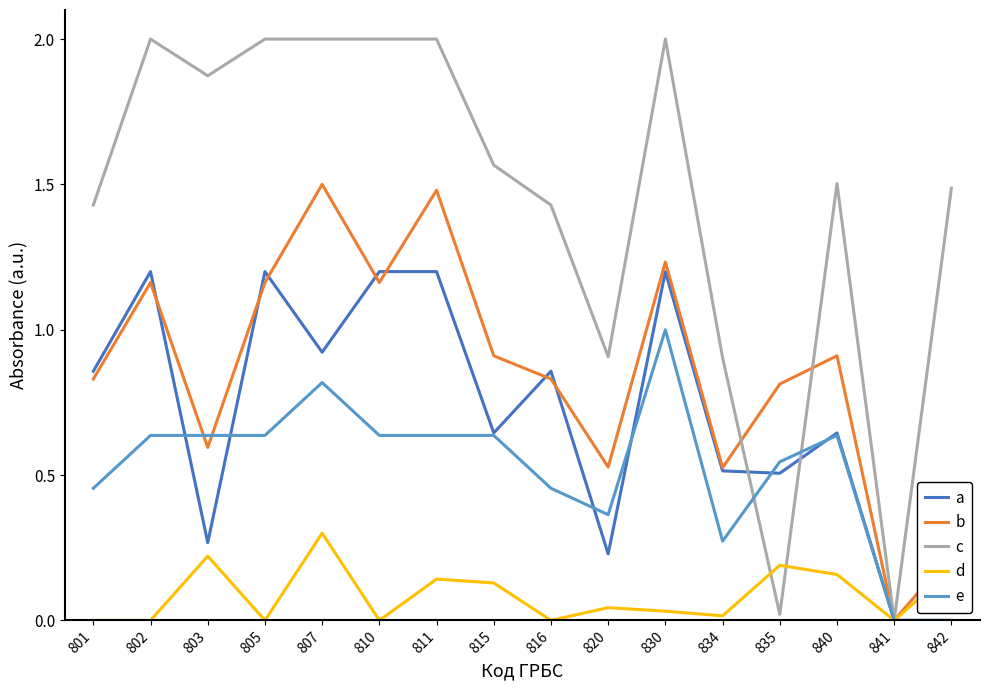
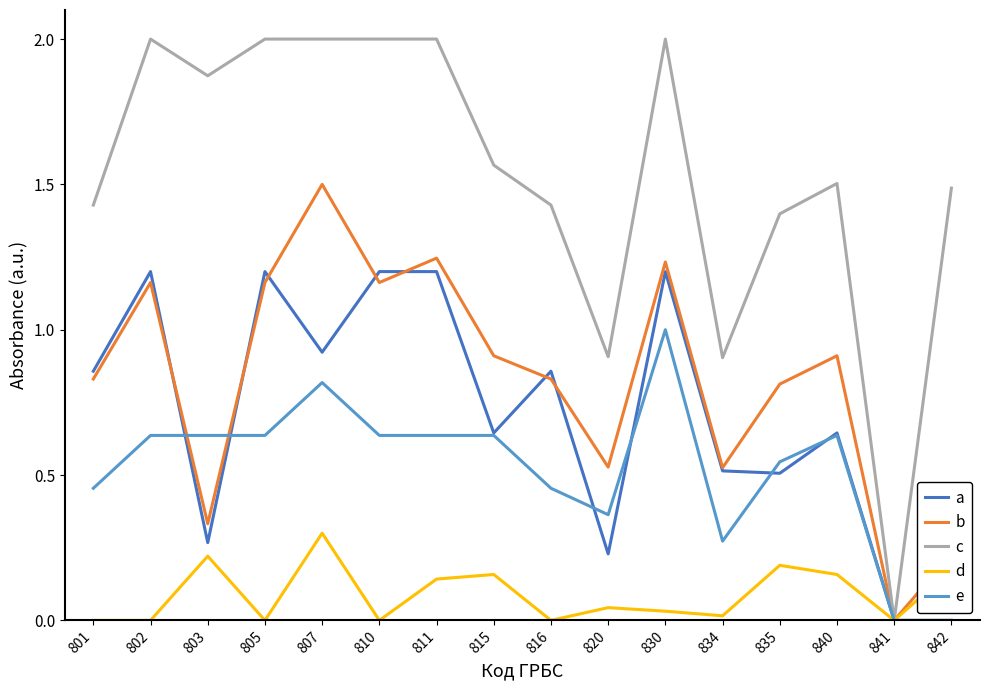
b, 803: 0.60 -> 0.33
b, 811: 1.48 -> 1.25
d, 815: 0.13 -> 0.16
c, 835: 0.02 -> 1.40
